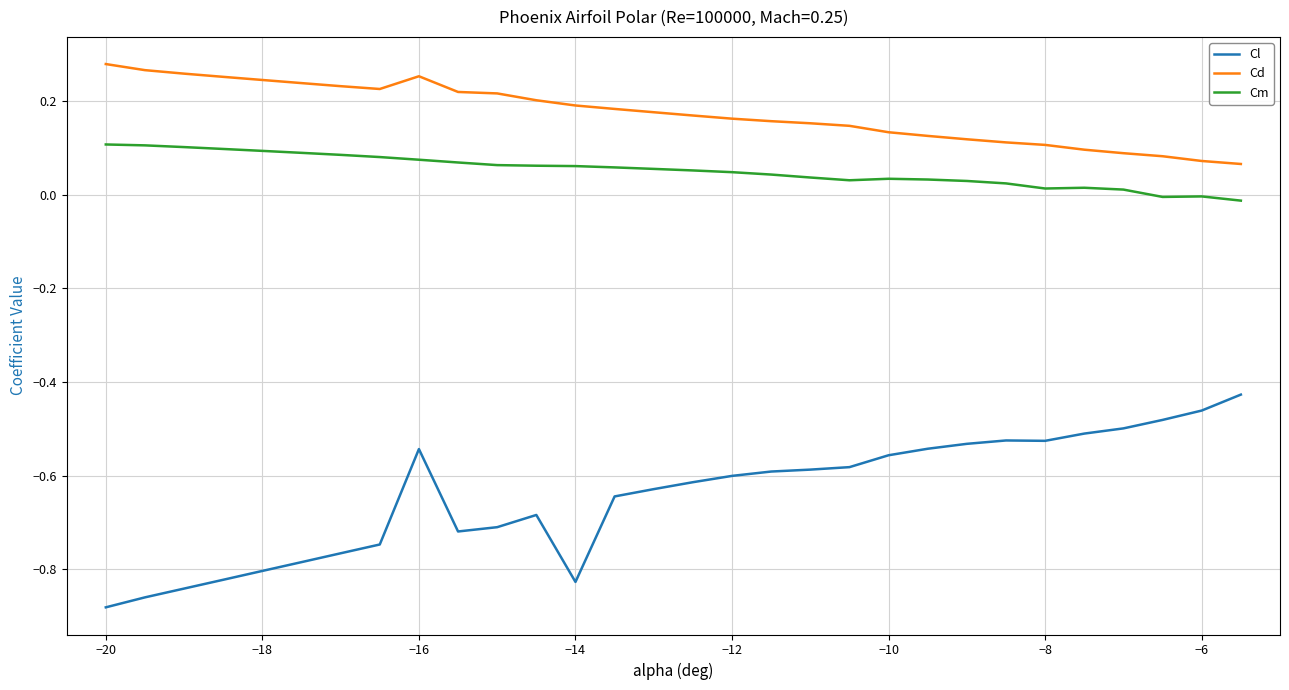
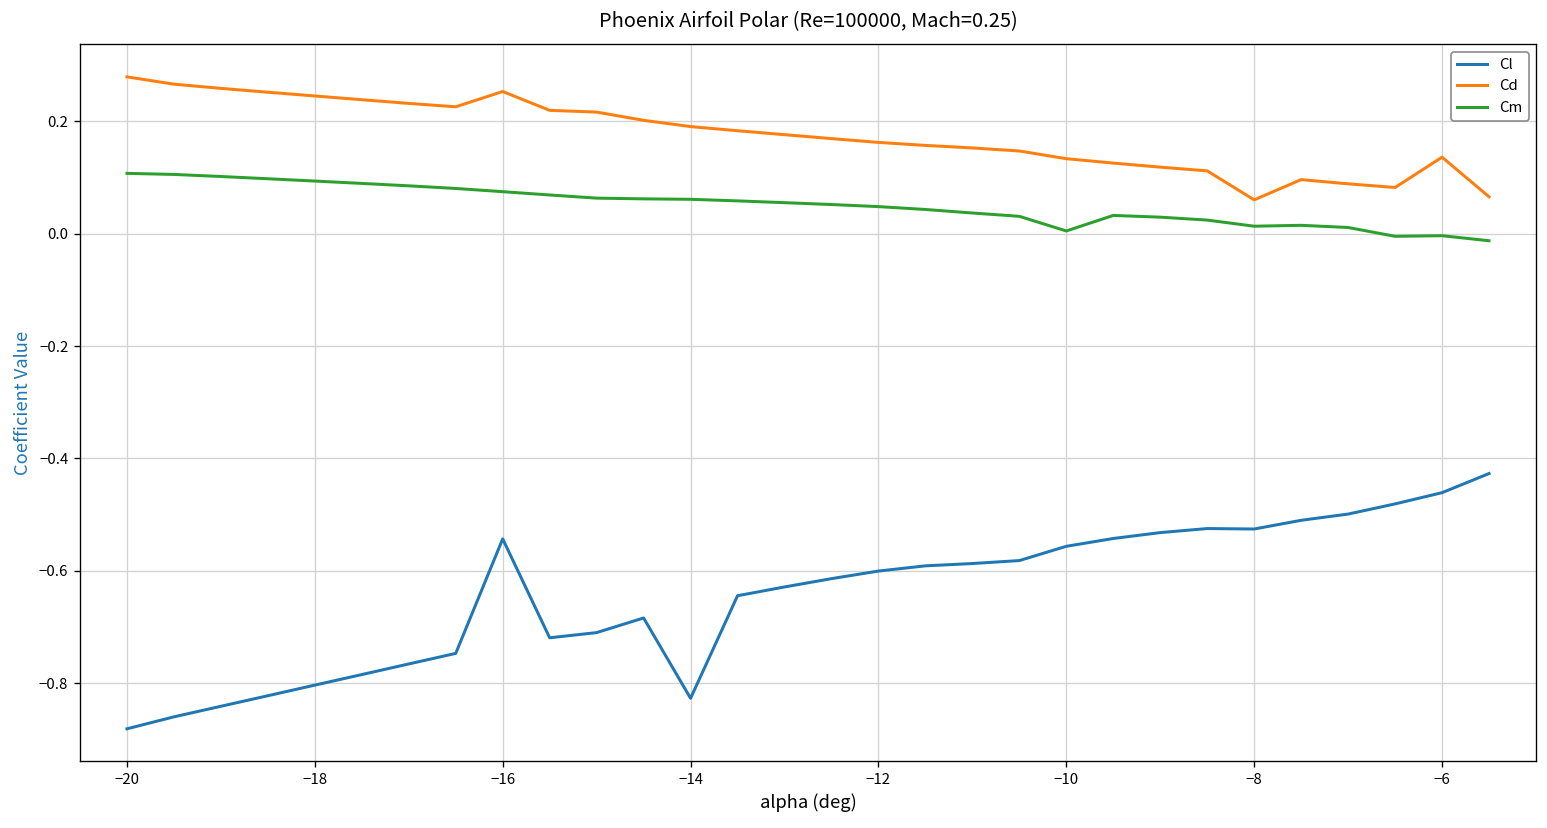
Cm, −10: 0.03 -> 0.01
Cd, −8: 0.11 -> 0.06
Cd, −6: 0.07 -> 0.14
